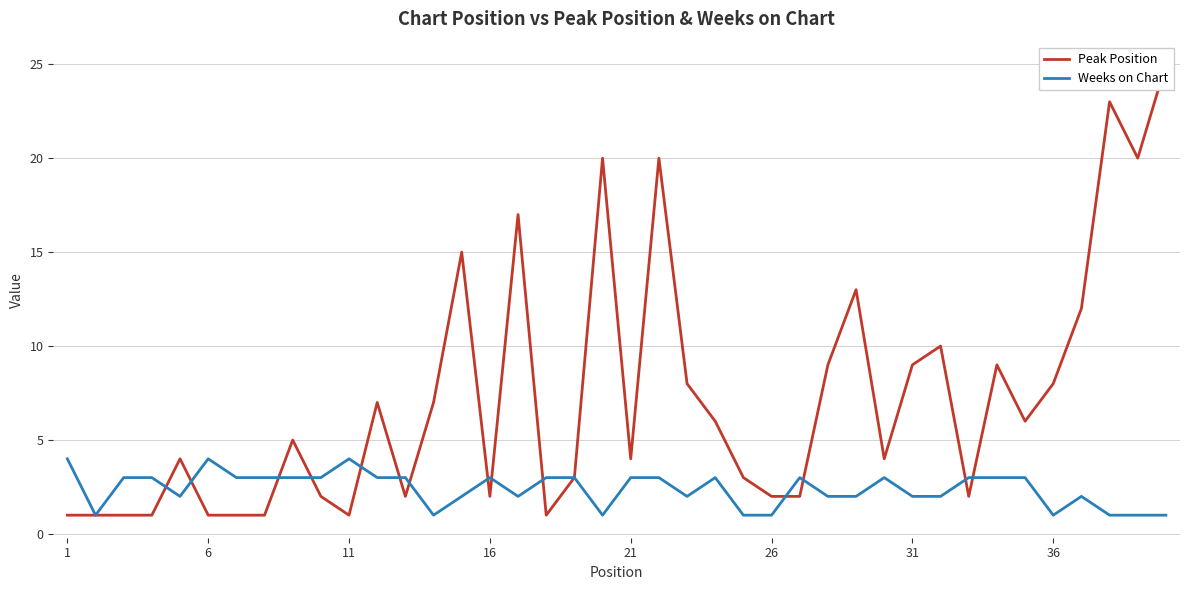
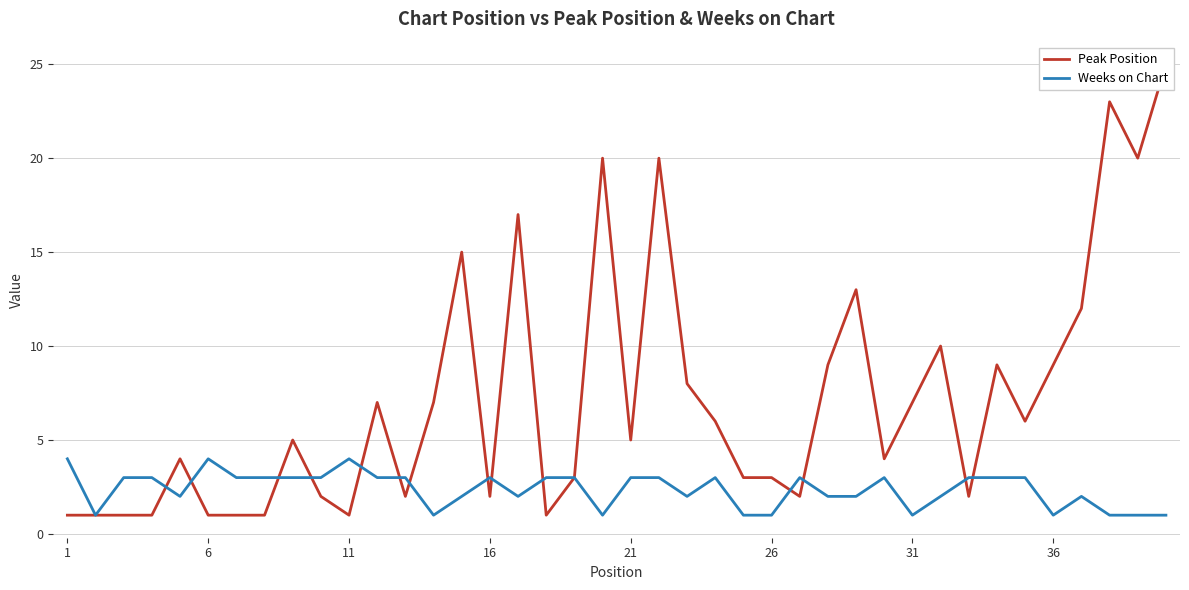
Peak Position, 21: 4 -> 5
Peak Position, 26: 2 -> 3
Peak Position, 31: 9 -> 7
Weeks on Chart, 31: 2 -> 1
Peak Position, 36: 8 -> 9
